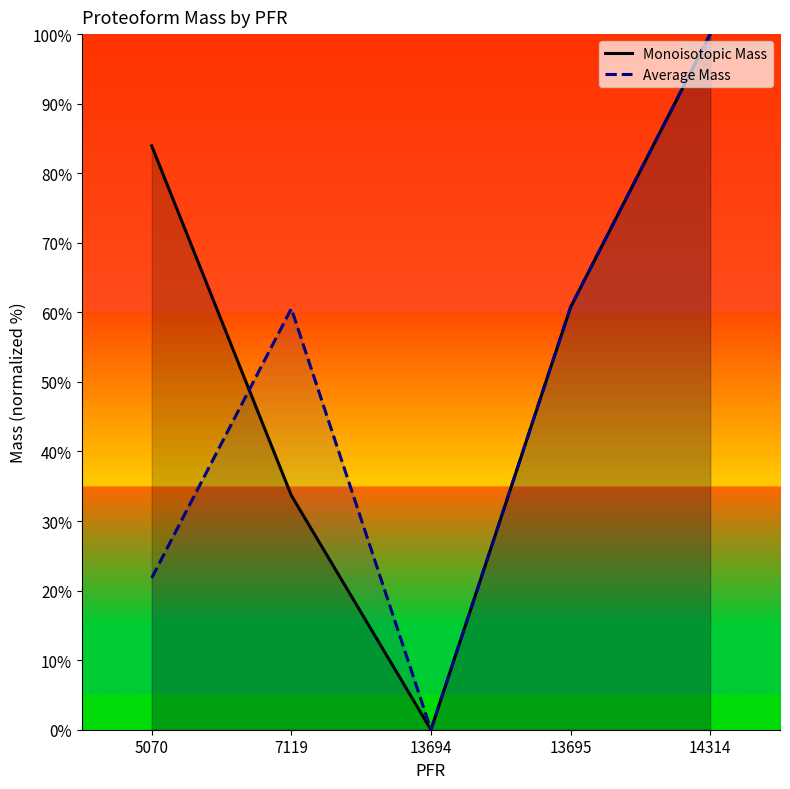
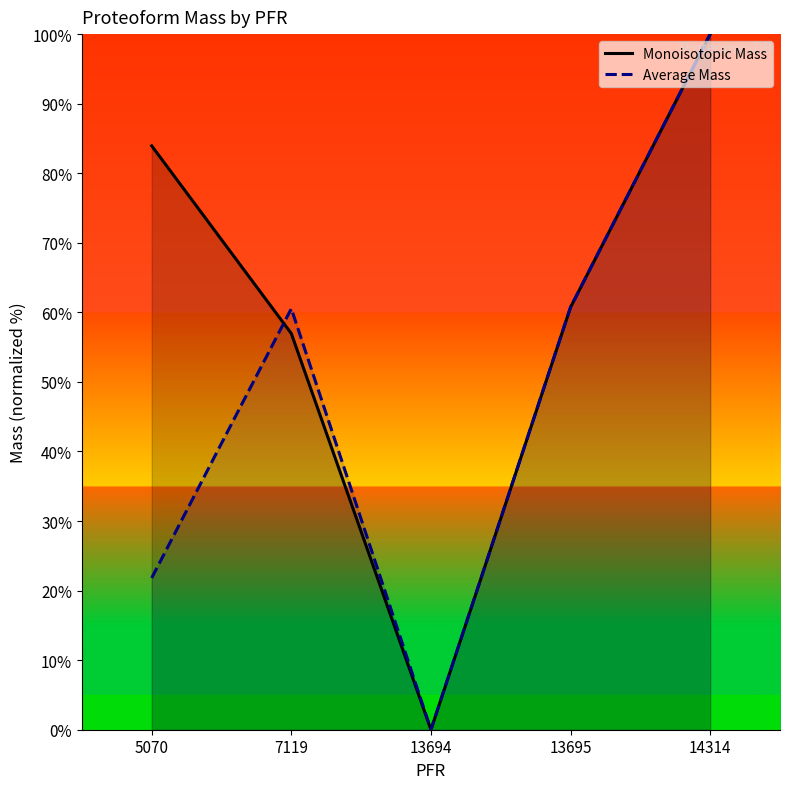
Monoisotopic Mass, 7119: 34% -> 57%
